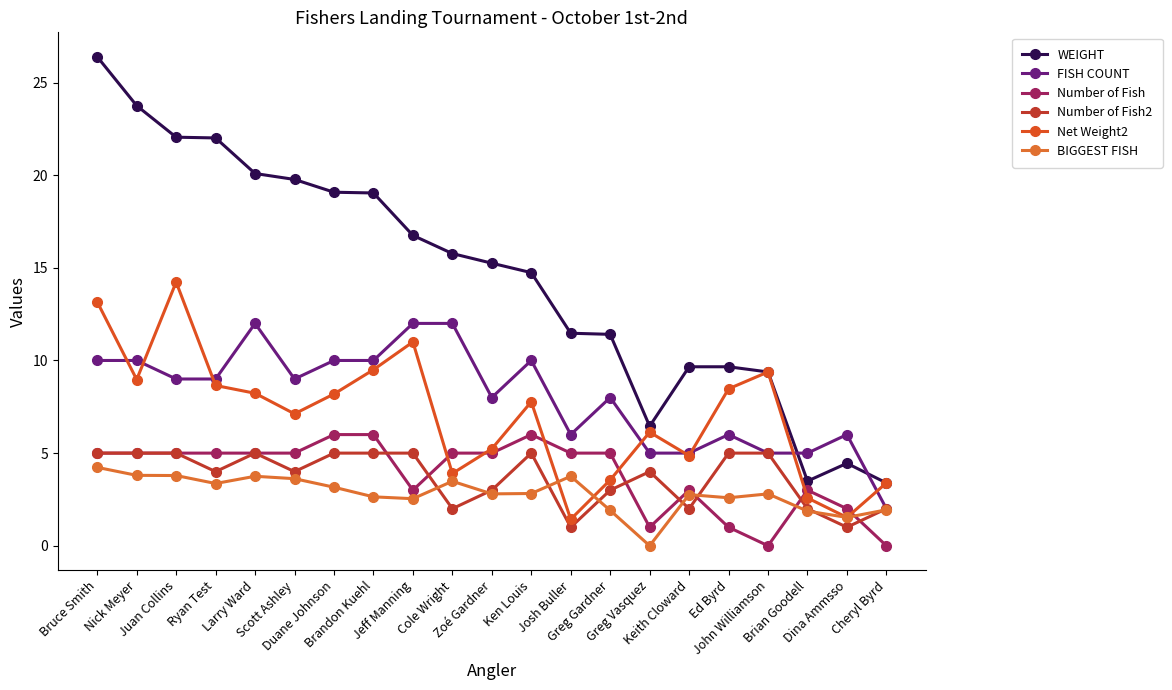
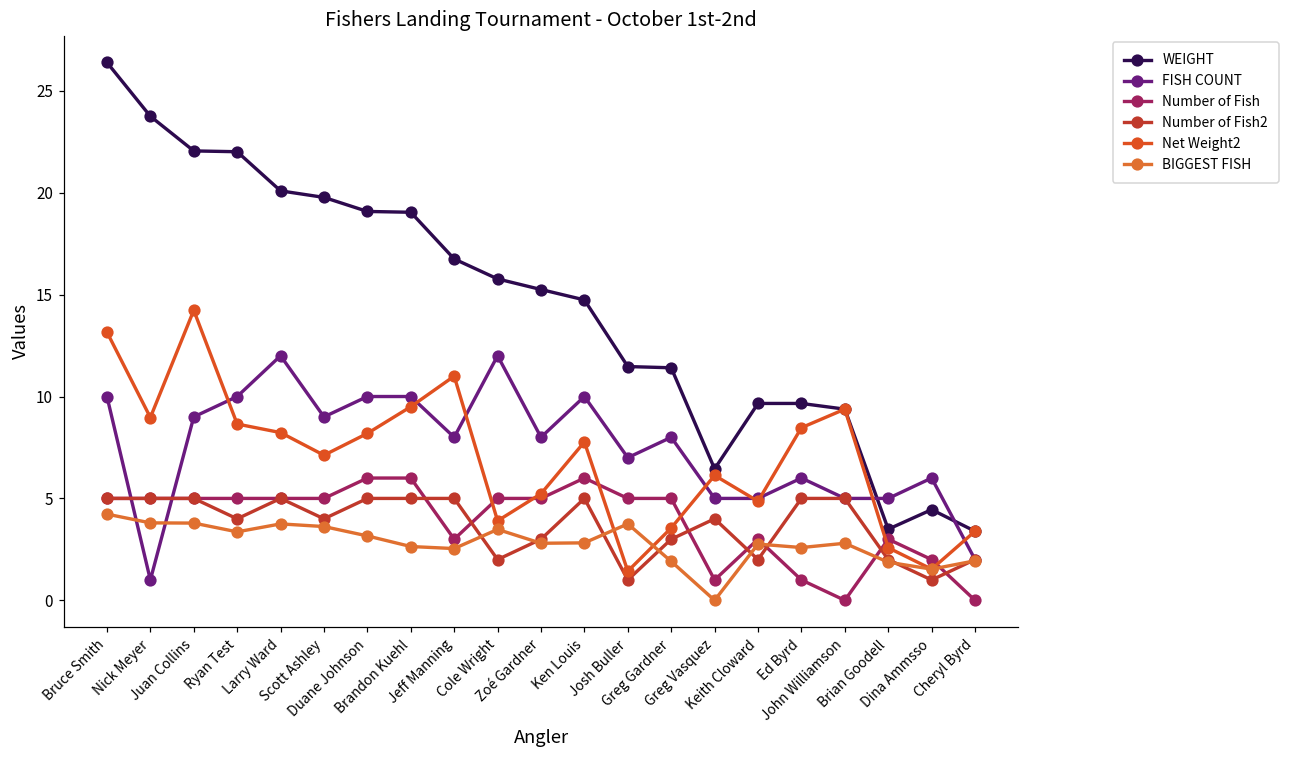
FISH COUNT, Nick Meyer: 10 -> 1
FISH COUNT, Ryan Test: 9 -> 10
FISH COUNT, Jeff Manning: 12 -> 8
FISH COUNT, Josh Buller: 6 -> 7
